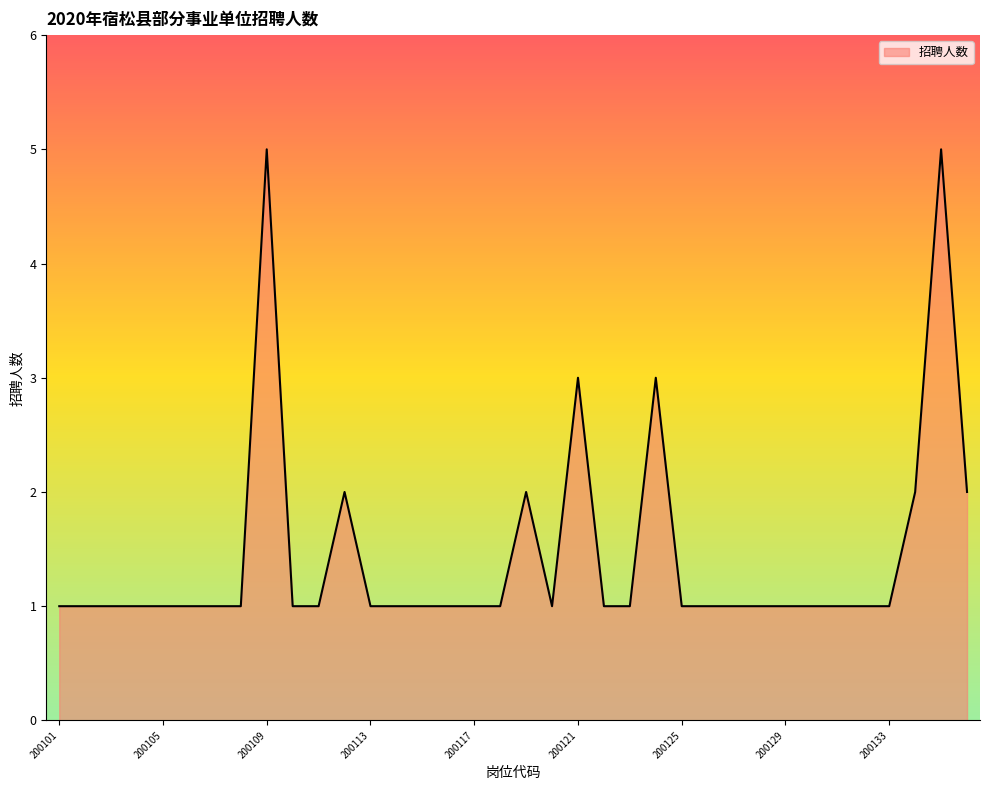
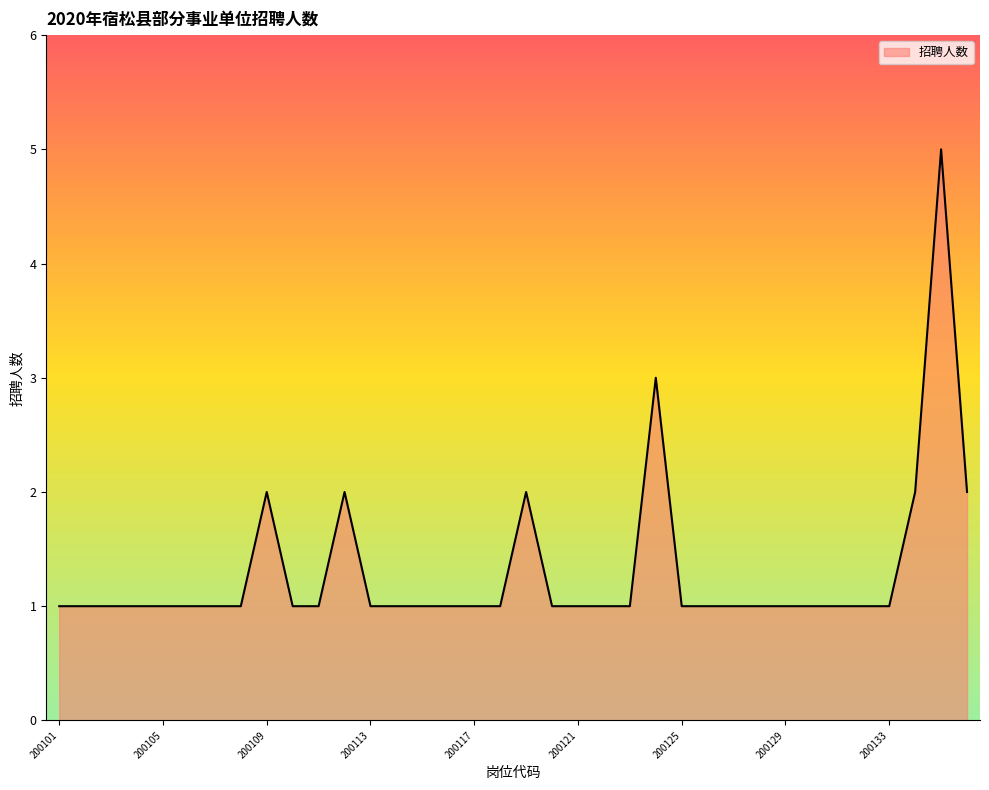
200109: 5 -> 2
200121: 3 -> 1
